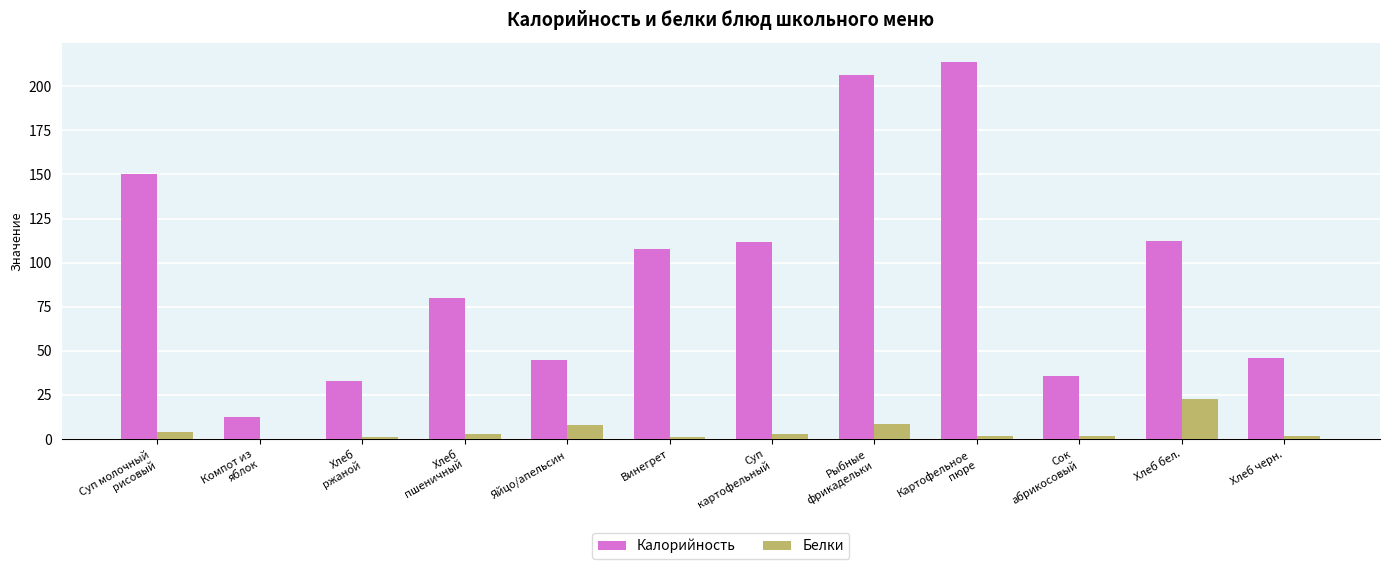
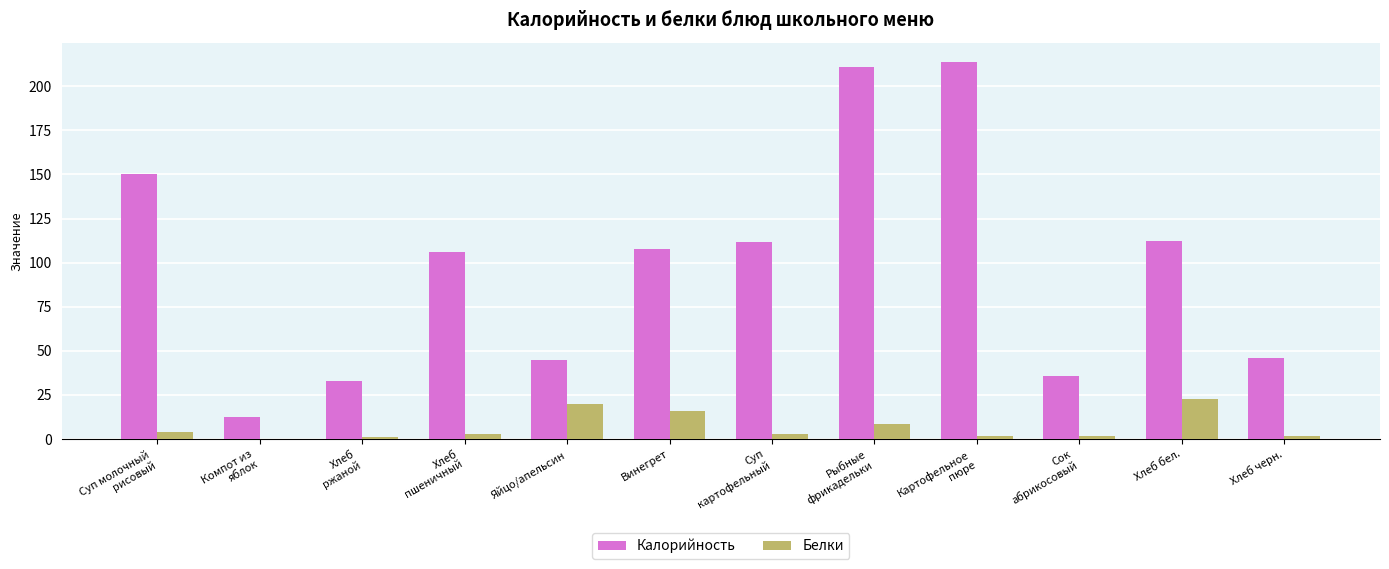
Калорийность, Хлеб пшеничный: 80 -> 106
Белки, Яйцо/апельсин: 8 -> 20
Белки, Винегрет: 1 -> 16
Калорийность, Рыбные фрикадельки: 206 -> 211
